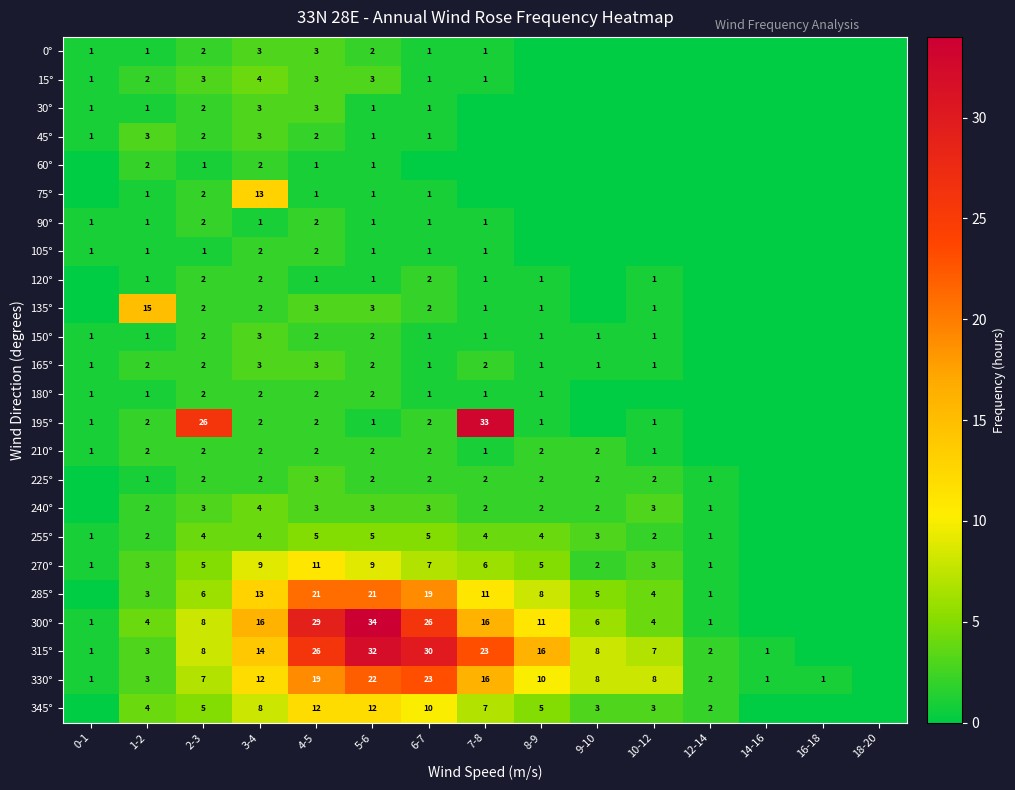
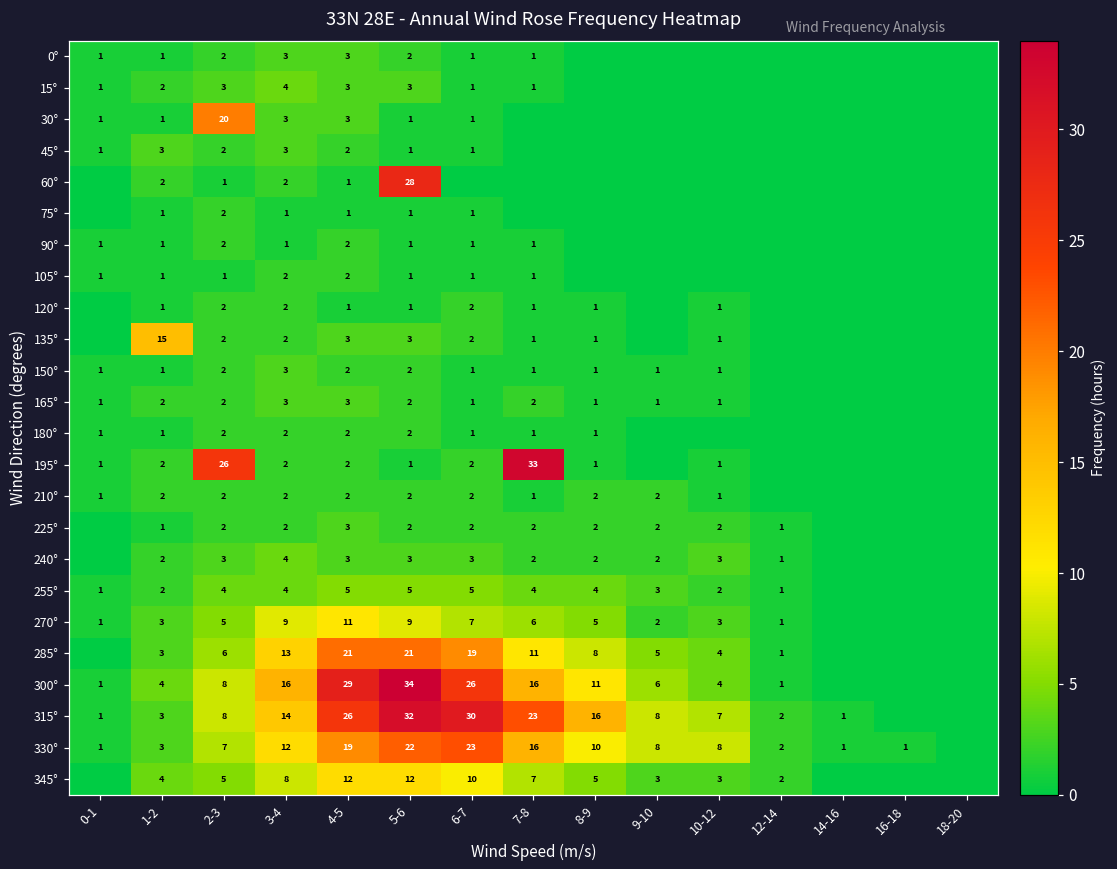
30°, 2-3: 2 -> 20
60°, 5-6: 1 -> 28
75°, 3-4: 13 -> 1
